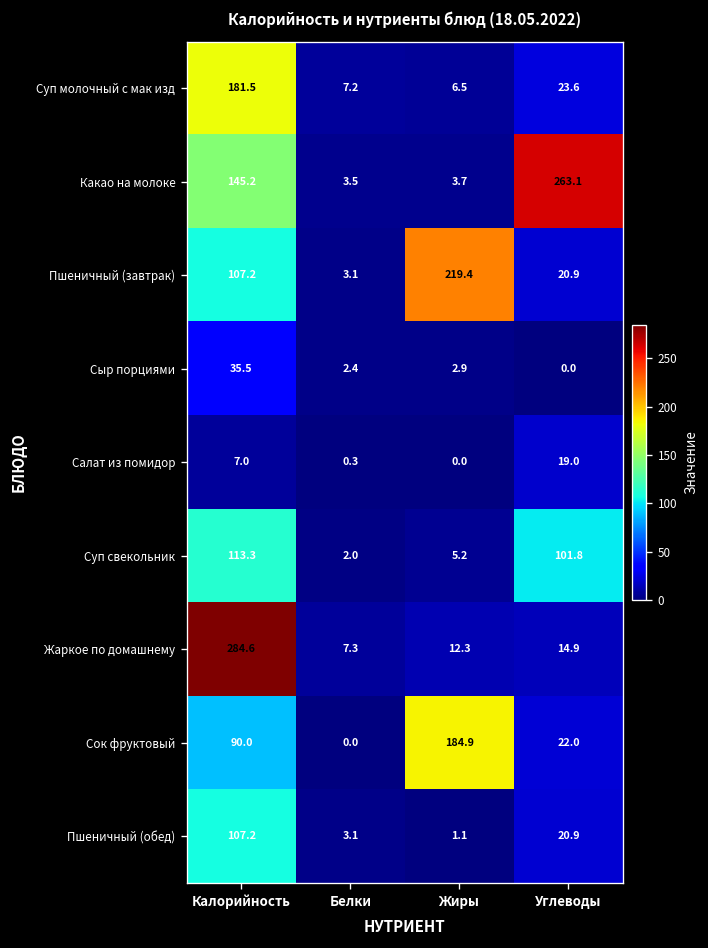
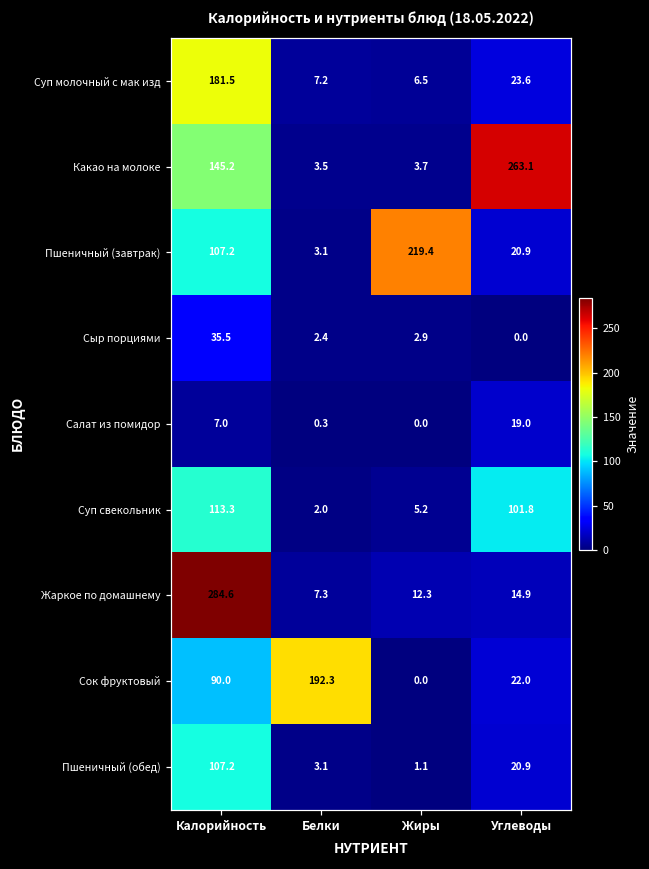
Сок фруктовый, Белки: 0.0 -> 192.3
Сок фруктовый, Жиры: 184.9 -> 0.0
